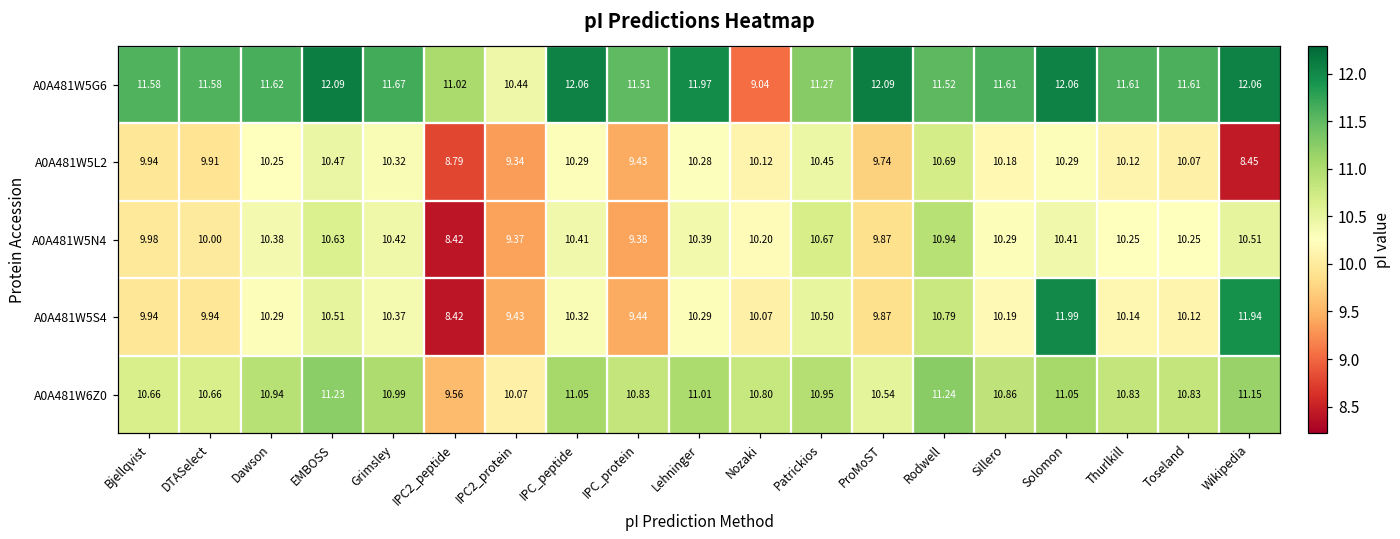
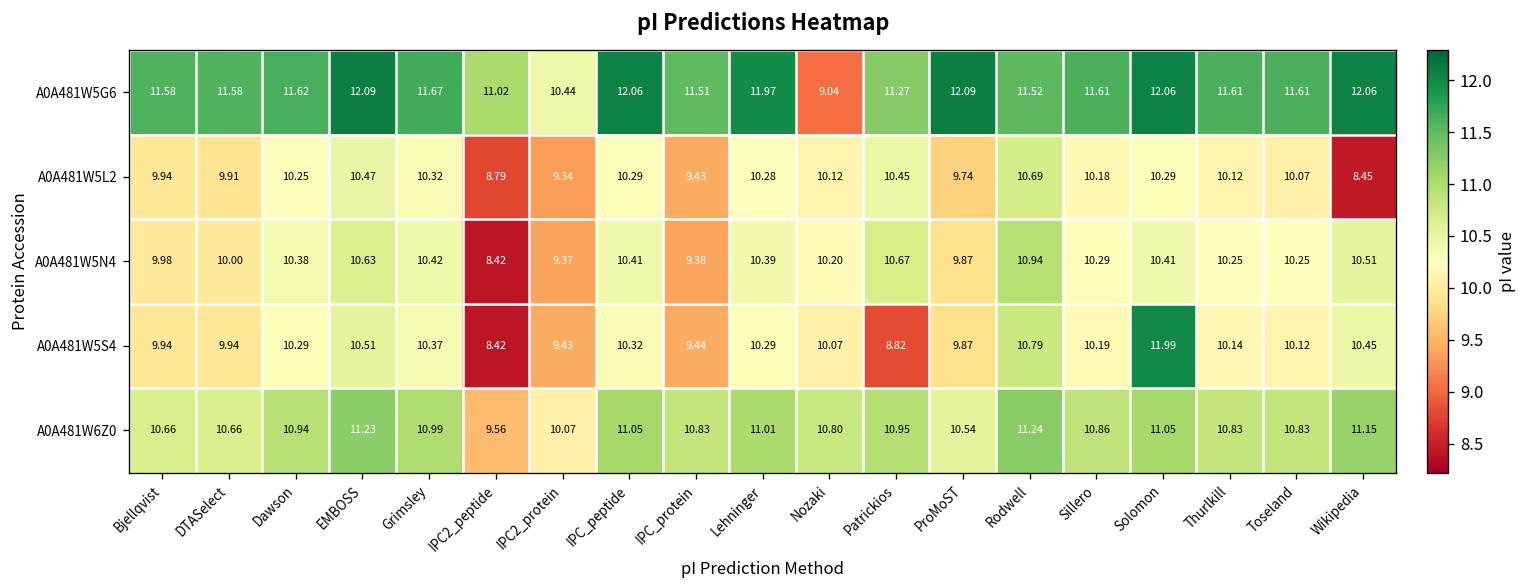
A0A481W5S4, Patrickios: 10.50 -> 8.82
A0A481W5S4, Wikipedia: 11.94 -> 10.45
